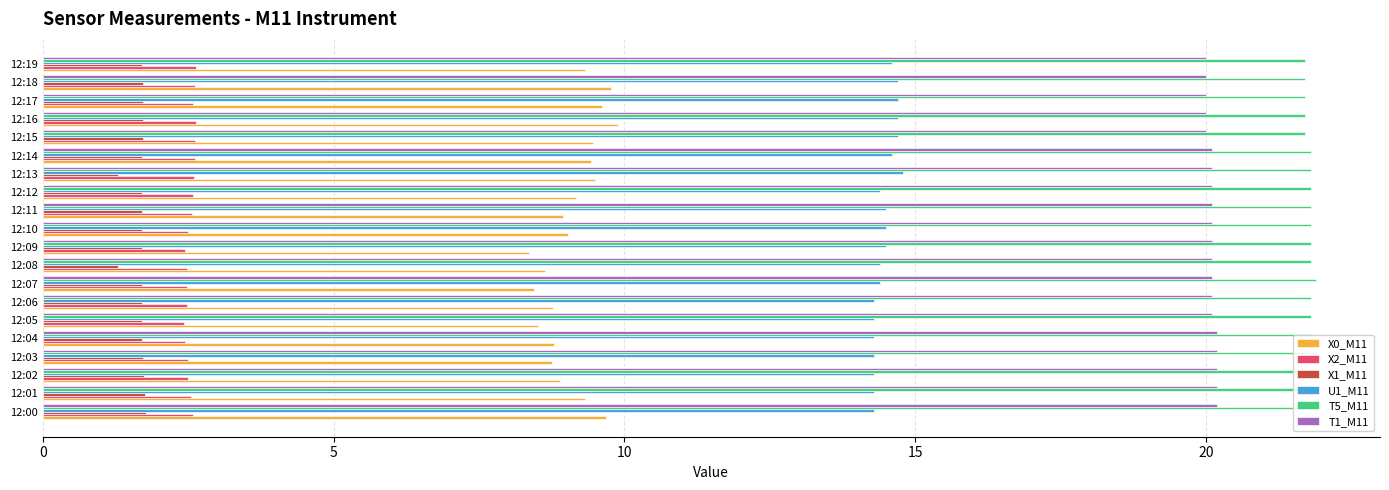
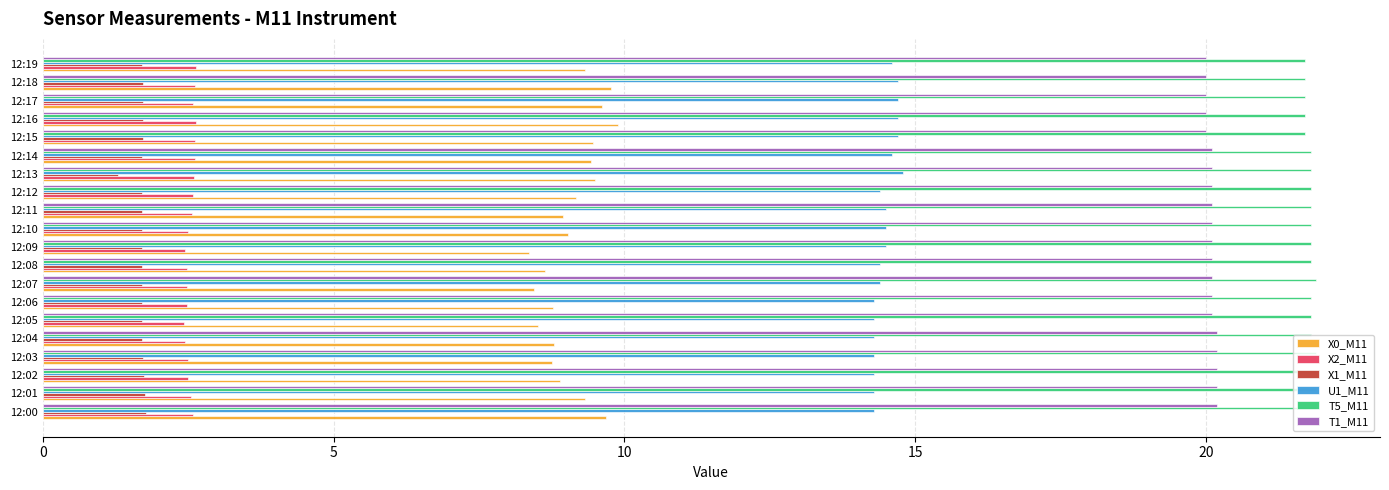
X1_M11, 12:08: 1.3 -> 1.7
